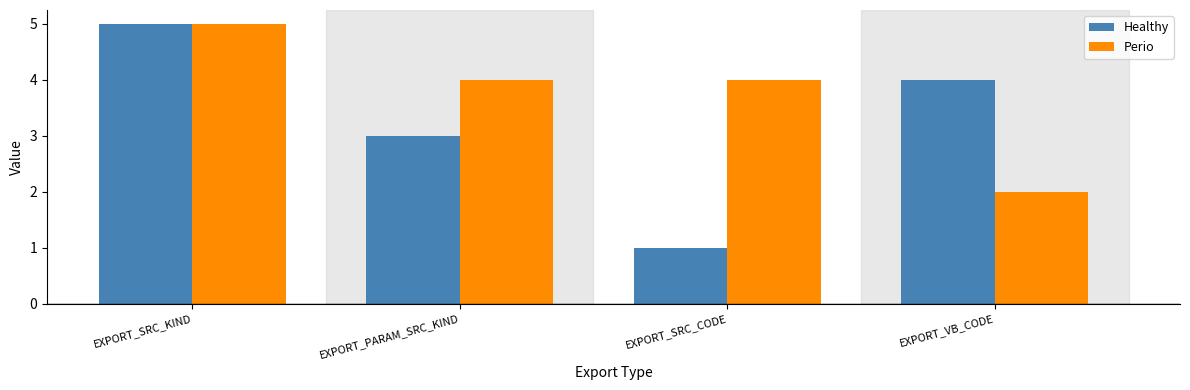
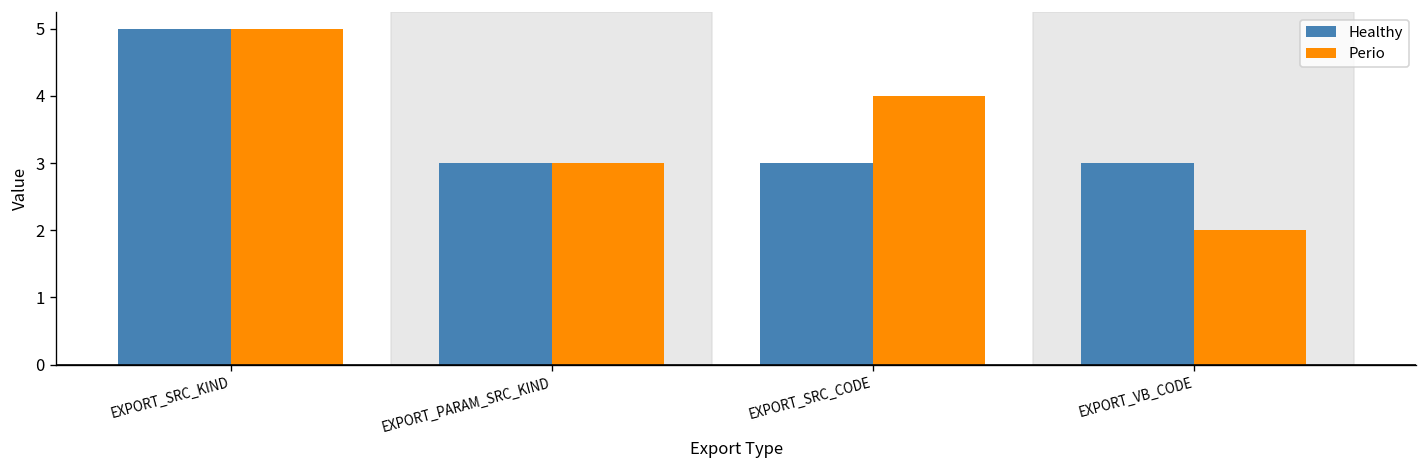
Perio, EXPORT_PARAM_SRC_KIND: 4 -> 3
Healthy, EXPORT_SRC_CODE: 1 -> 3
Healthy, EXPORT_VB_CODE: 4 -> 3
